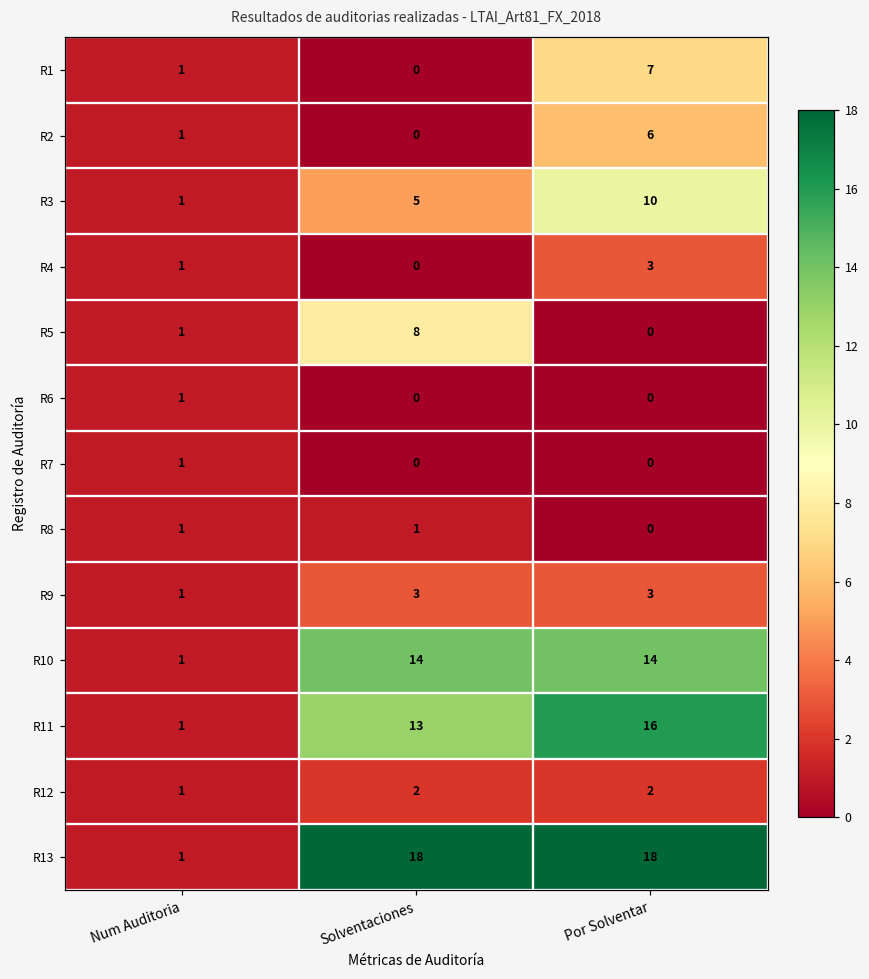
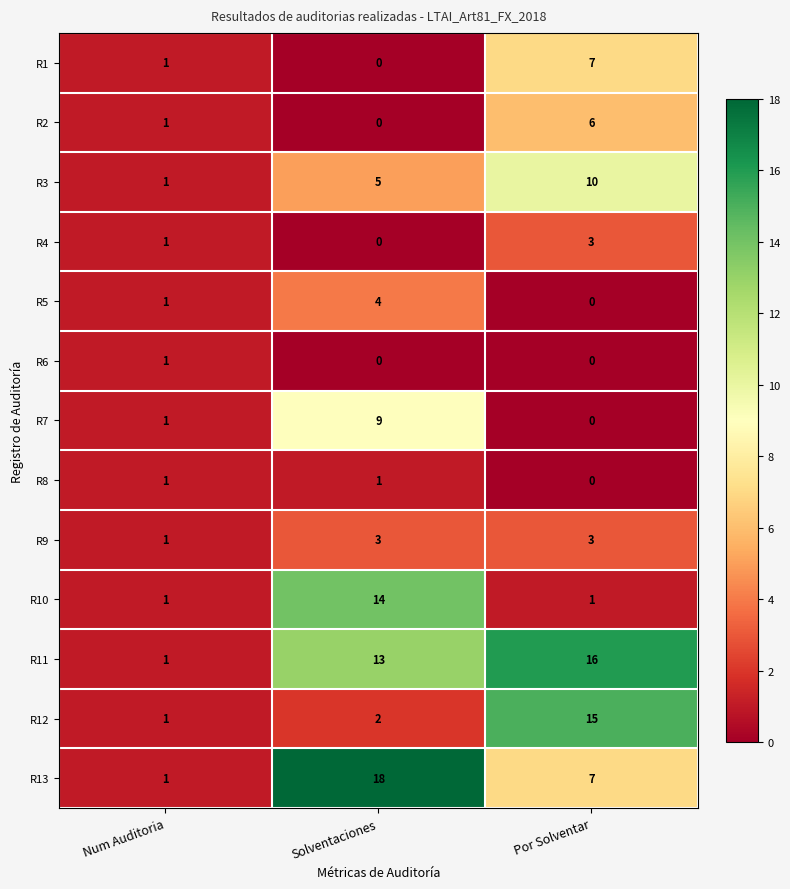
R5, Solventaciones: 8 -> 4
R7, Solventaciones: 0 -> 9
R10, Por Solventar: 14 -> 1
R12, Por Solventar: 2 -> 15
R13, Por Solventar: 18 -> 7
